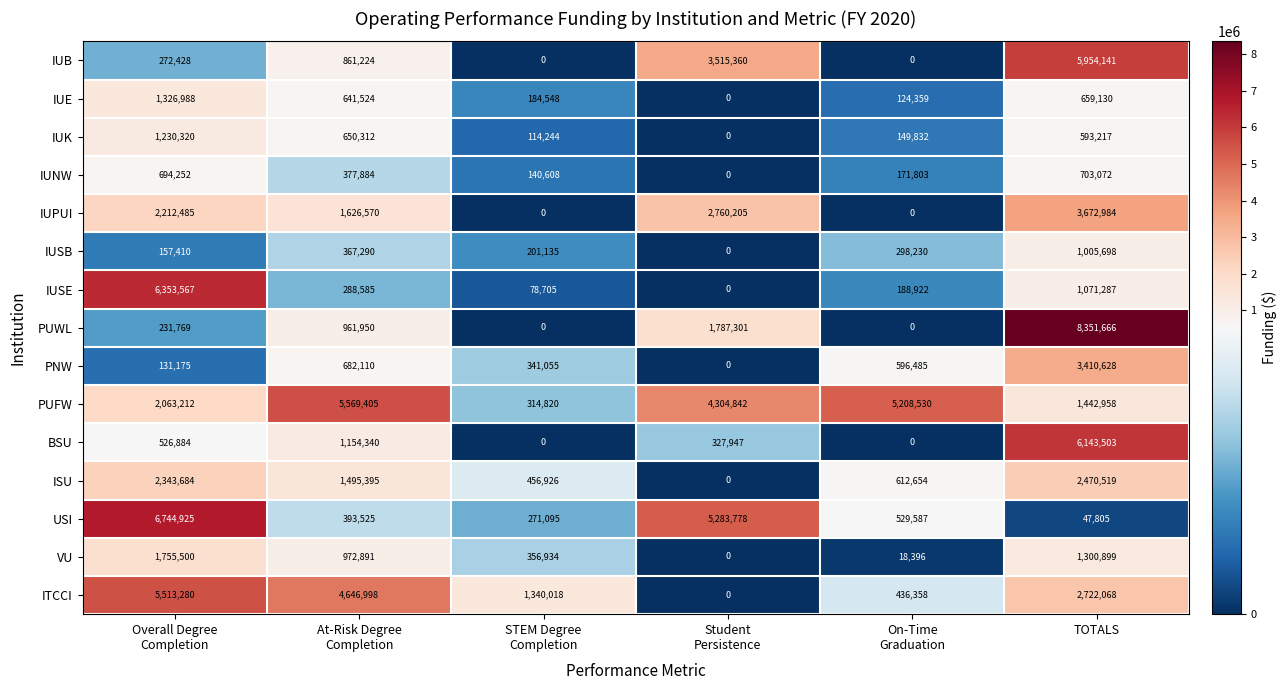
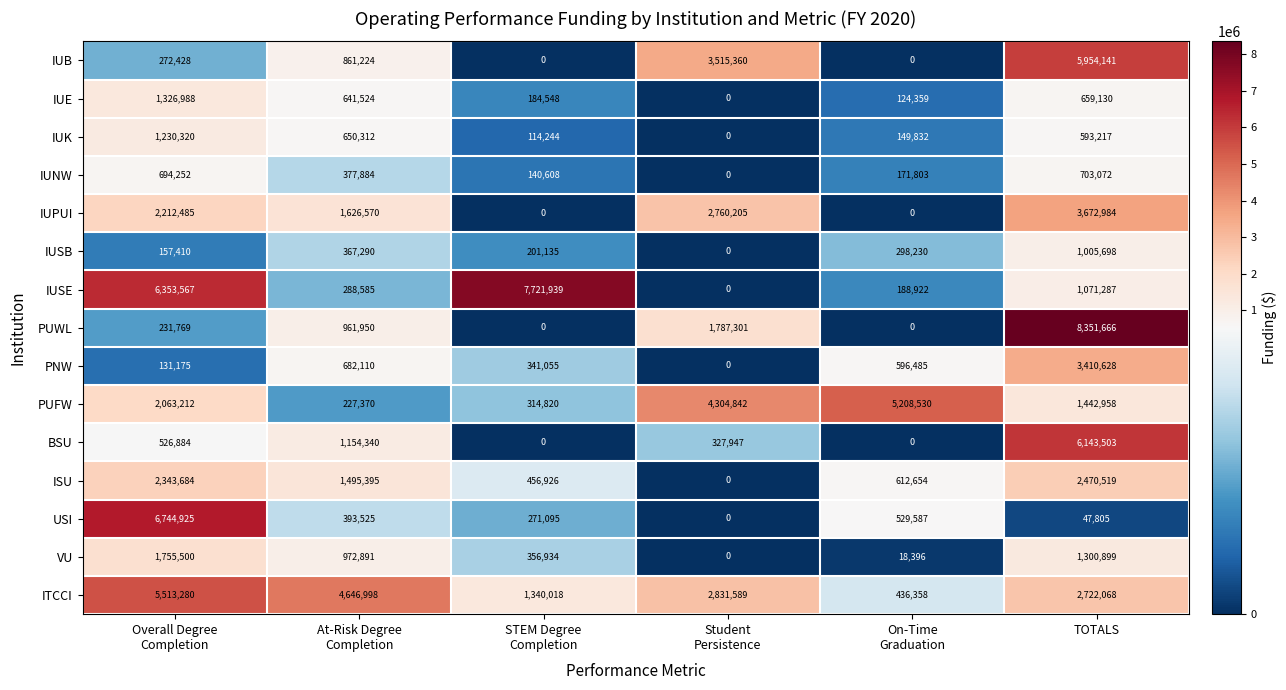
IUSE, STEM Degree Completion: 78,705 -> 7,721,939
PUFW, At-Risk Degree Completion: 5,569,405 -> 227,370
USI, Student Persistence: 5,283,778 -> 0
ITCCI, Student Persistence: 0 -> 2,831,589
